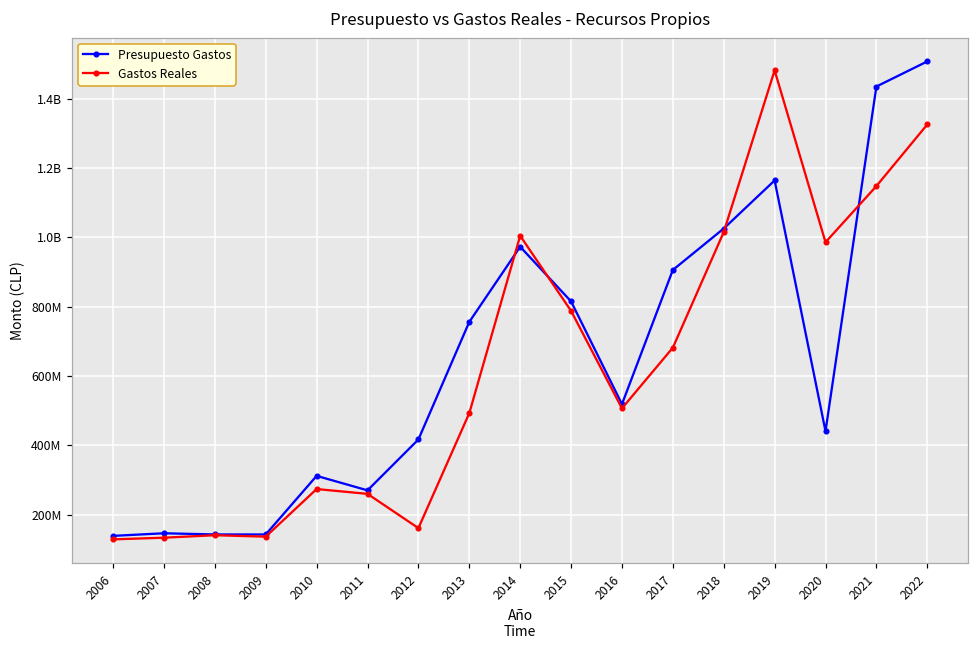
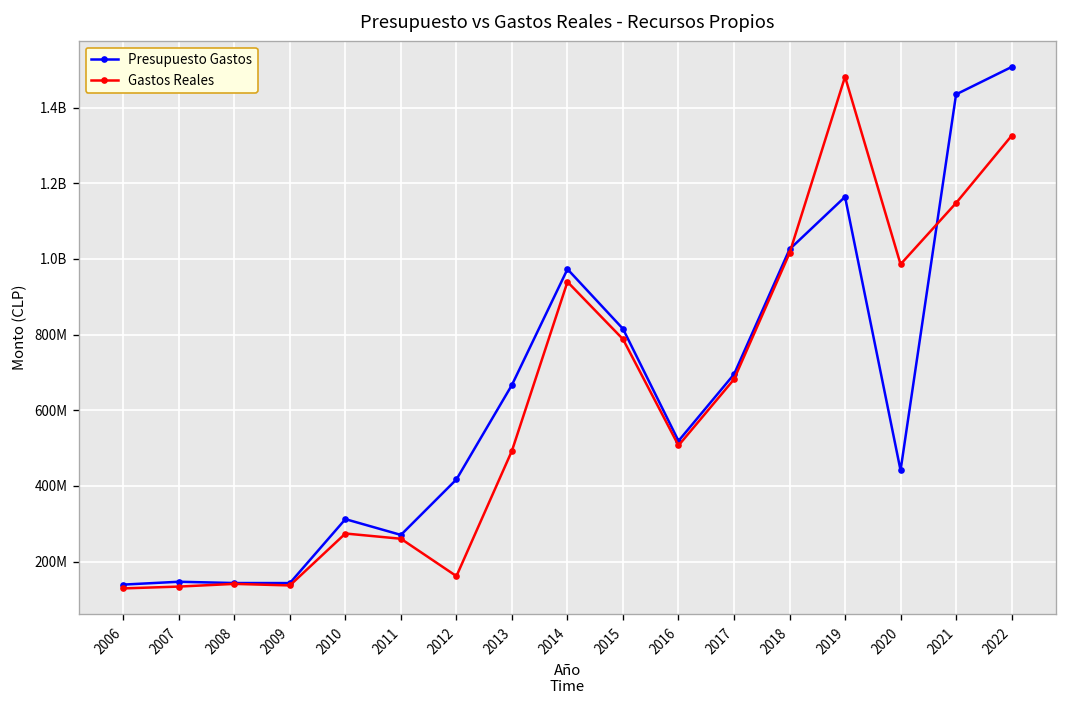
Presupuesto Gastos, 2013: 760000000 -> 670000000
Gastos Reales, 2014: 1000000000 -> 940000000
Presupuesto Gastos, 2017: 910000000 -> 700000000
